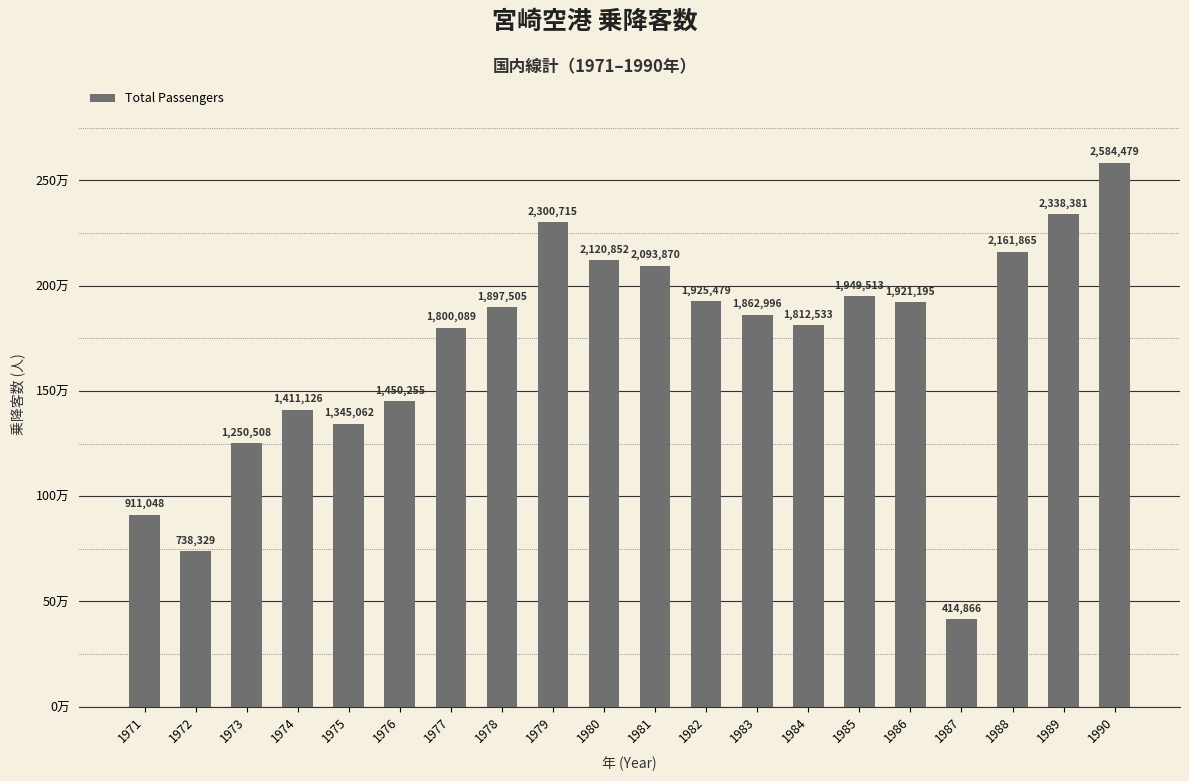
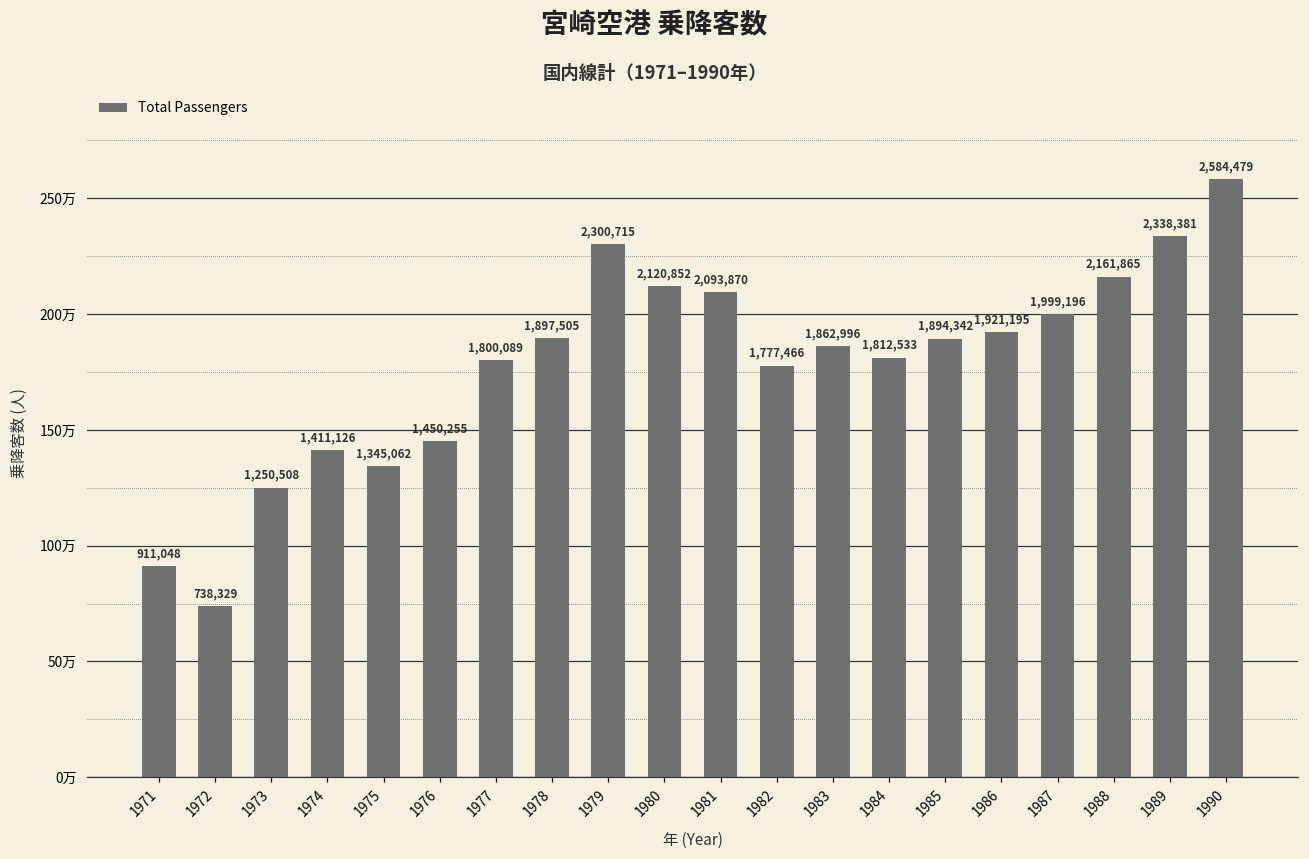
1982: 1,925,479 -> 1,777,466
1985: 1,949,513 -> 1,894,342
1987: 414,866 -> 1,999,196
